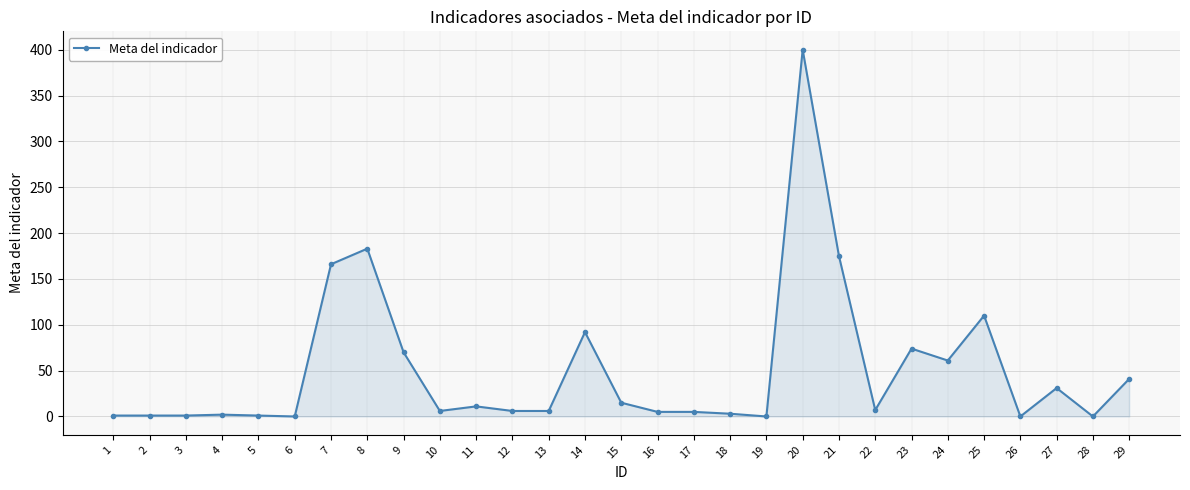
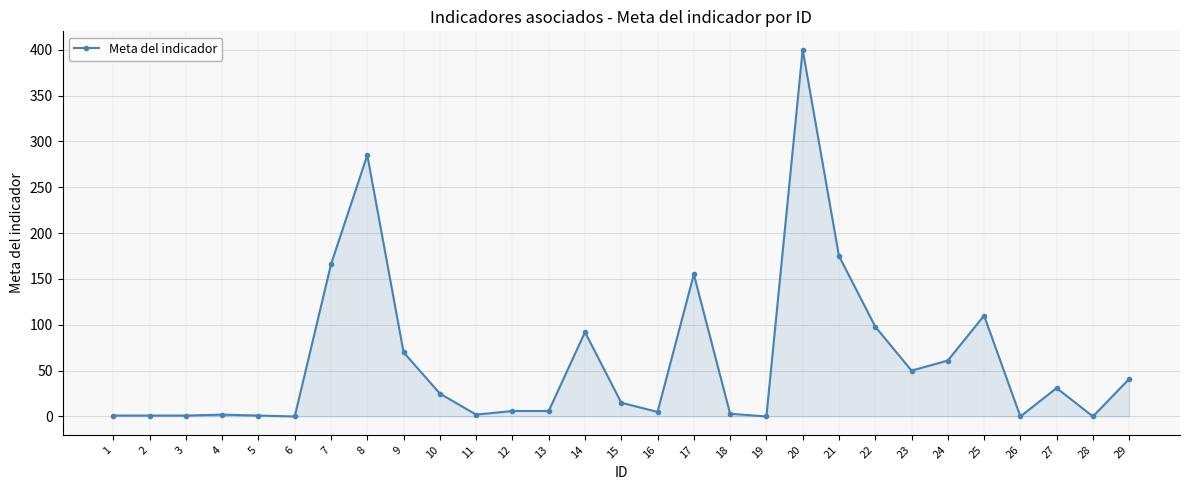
8: 180 -> 290
10: 10 -> 30
11: 10 -> 0
17: 10 -> 160
22: 10 -> 100
23: 70 -> 50
